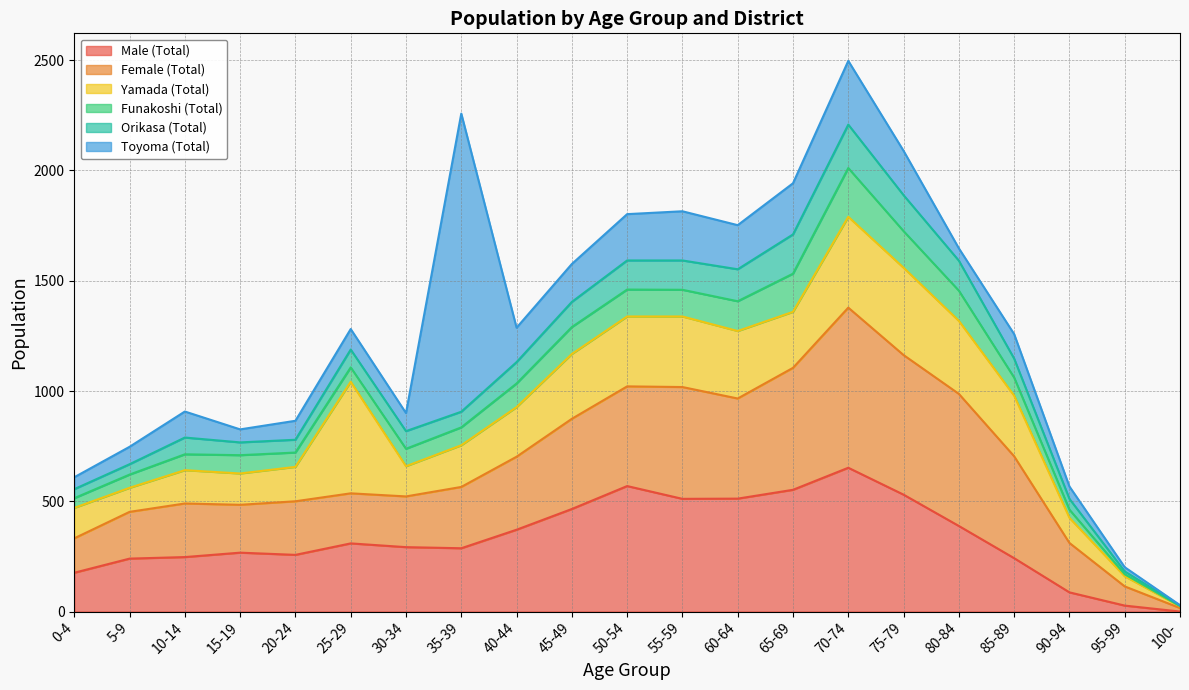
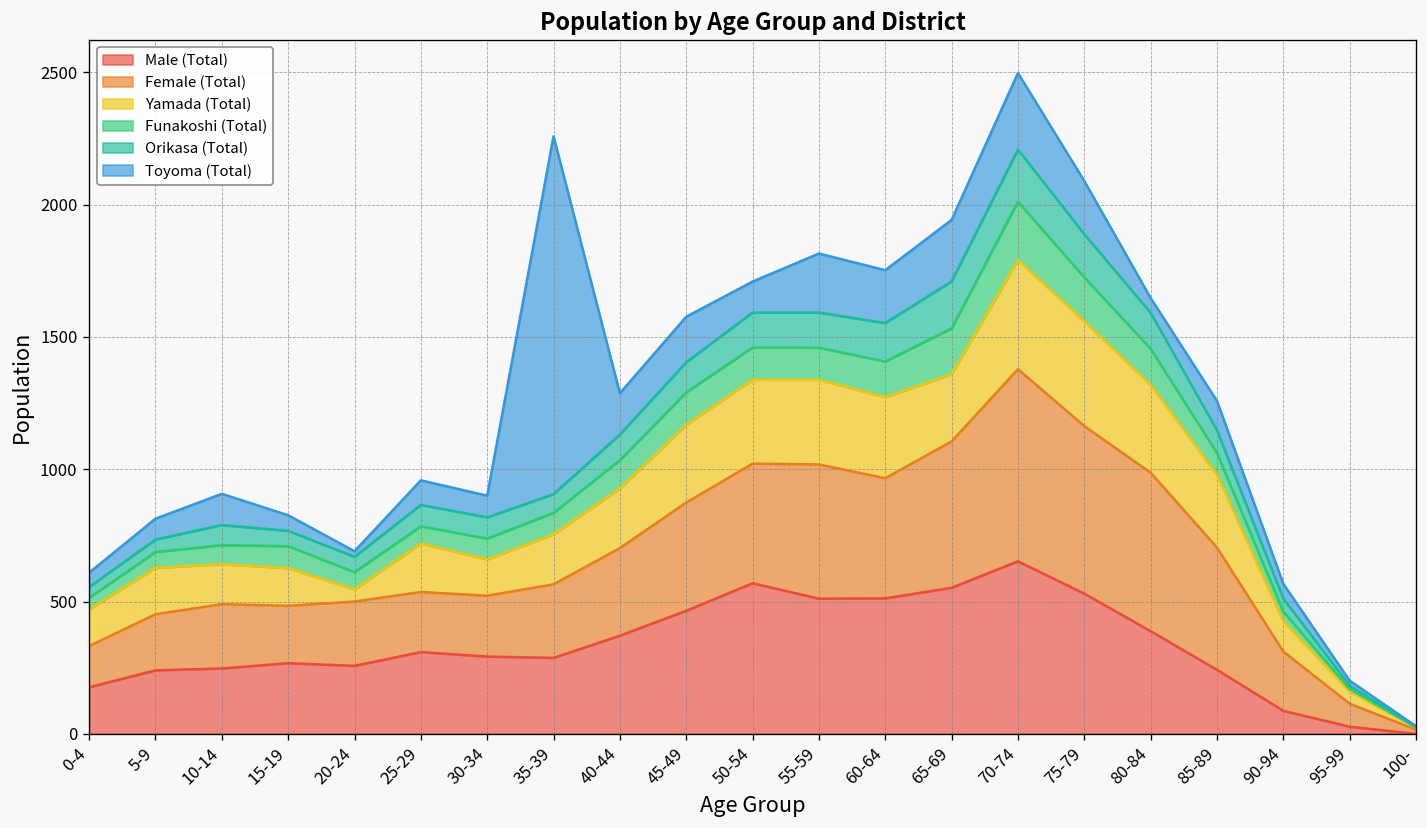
Yamada (Total), 5-9: 110 -> 180
Yamada (Total), 20-24: 160 -> 50
Toyoma (Total), 20-24: 90 -> 20
Yamada (Total), 25-29: 510 -> 180
Toyoma (Total), 50-54: 210 -> 120
